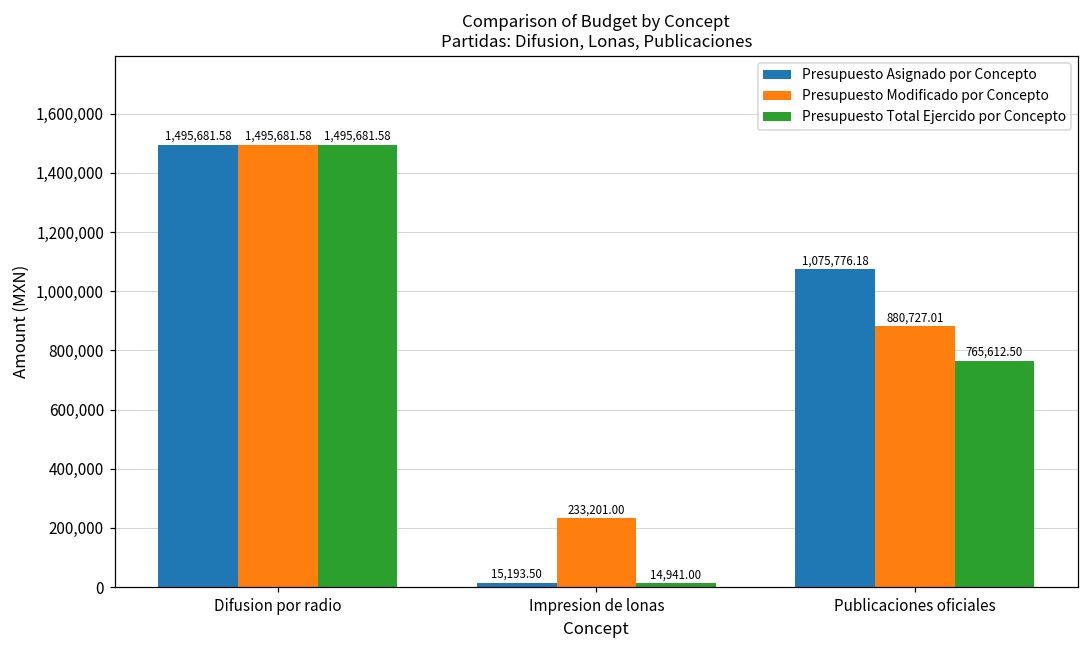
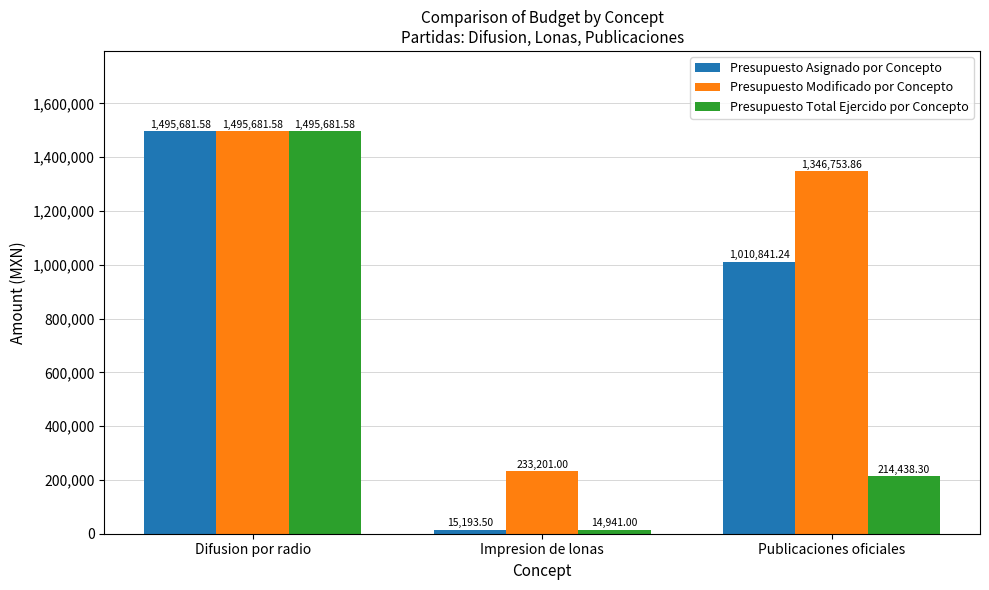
Presupuesto Asignado por Concepto, Publicaciones oficiales: 1,075,776.18 -> 1,010,841.24
Presupuesto Modificado por Concepto, Publicaciones oficiales: 880,727.01 -> 1,346,753.86
Presupuesto Total Ejercido por Concepto, Publicaciones oficiales: 765,612.50 -> 214,438.30
